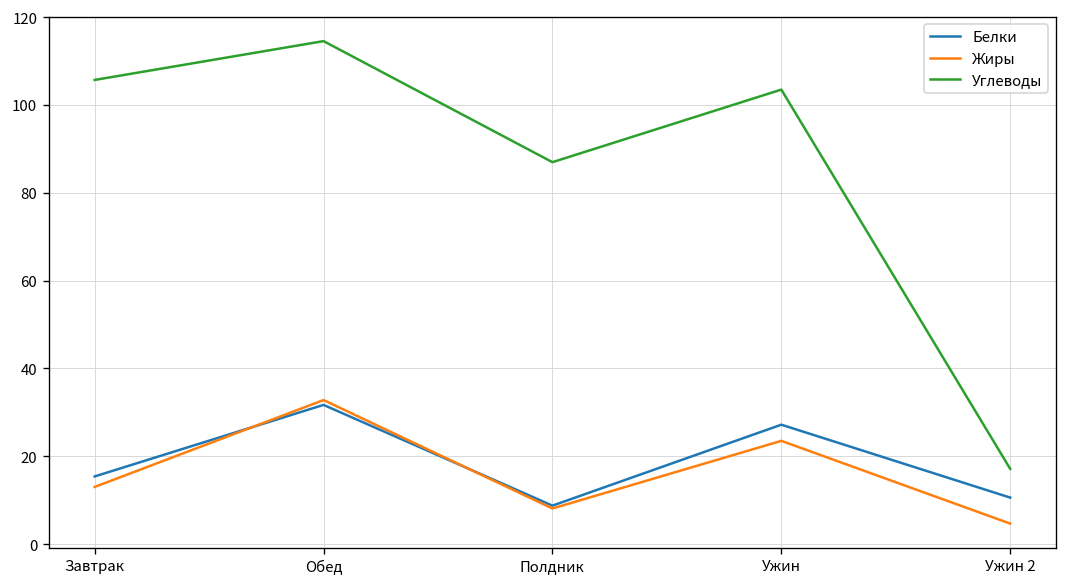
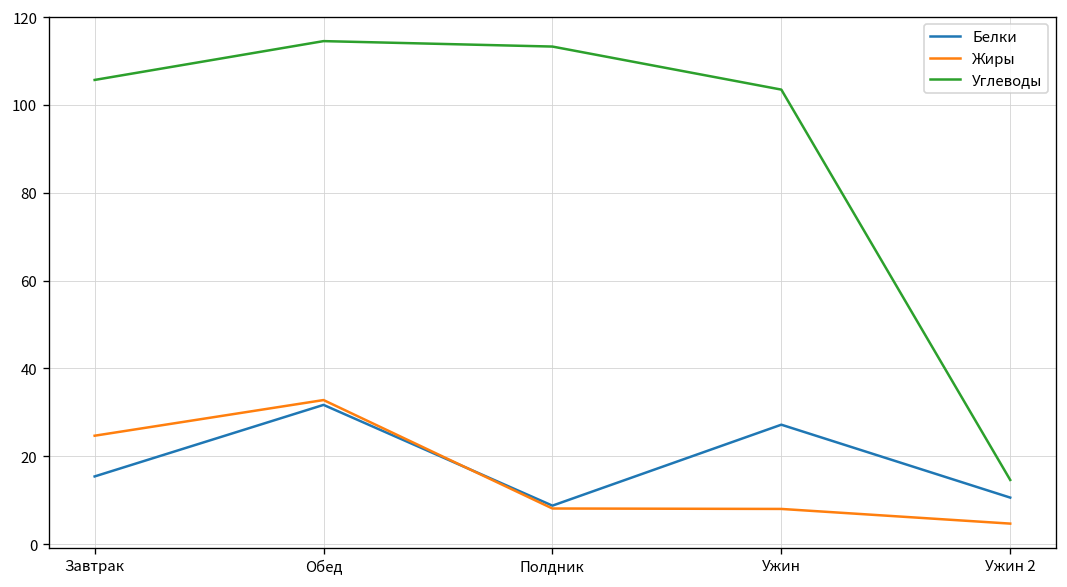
Жиры, Завтрак: 13 -> 25
Углеводы, Полдник: 87 -> 113
Жиры, Ужин: 24 -> 8
Углеводы, Ужин 2: 17 -> 15
